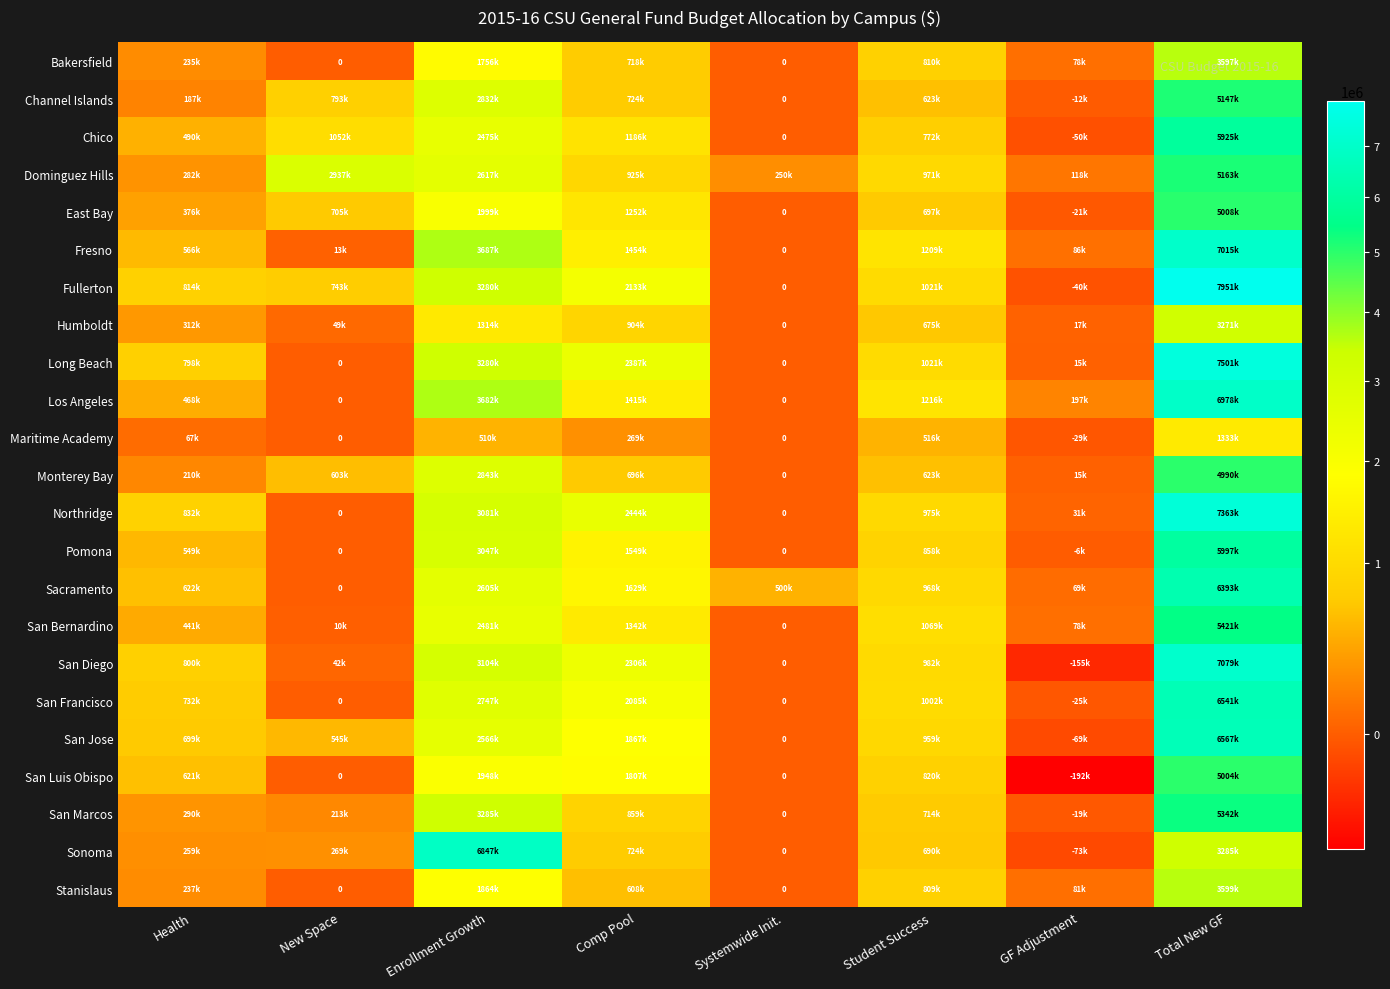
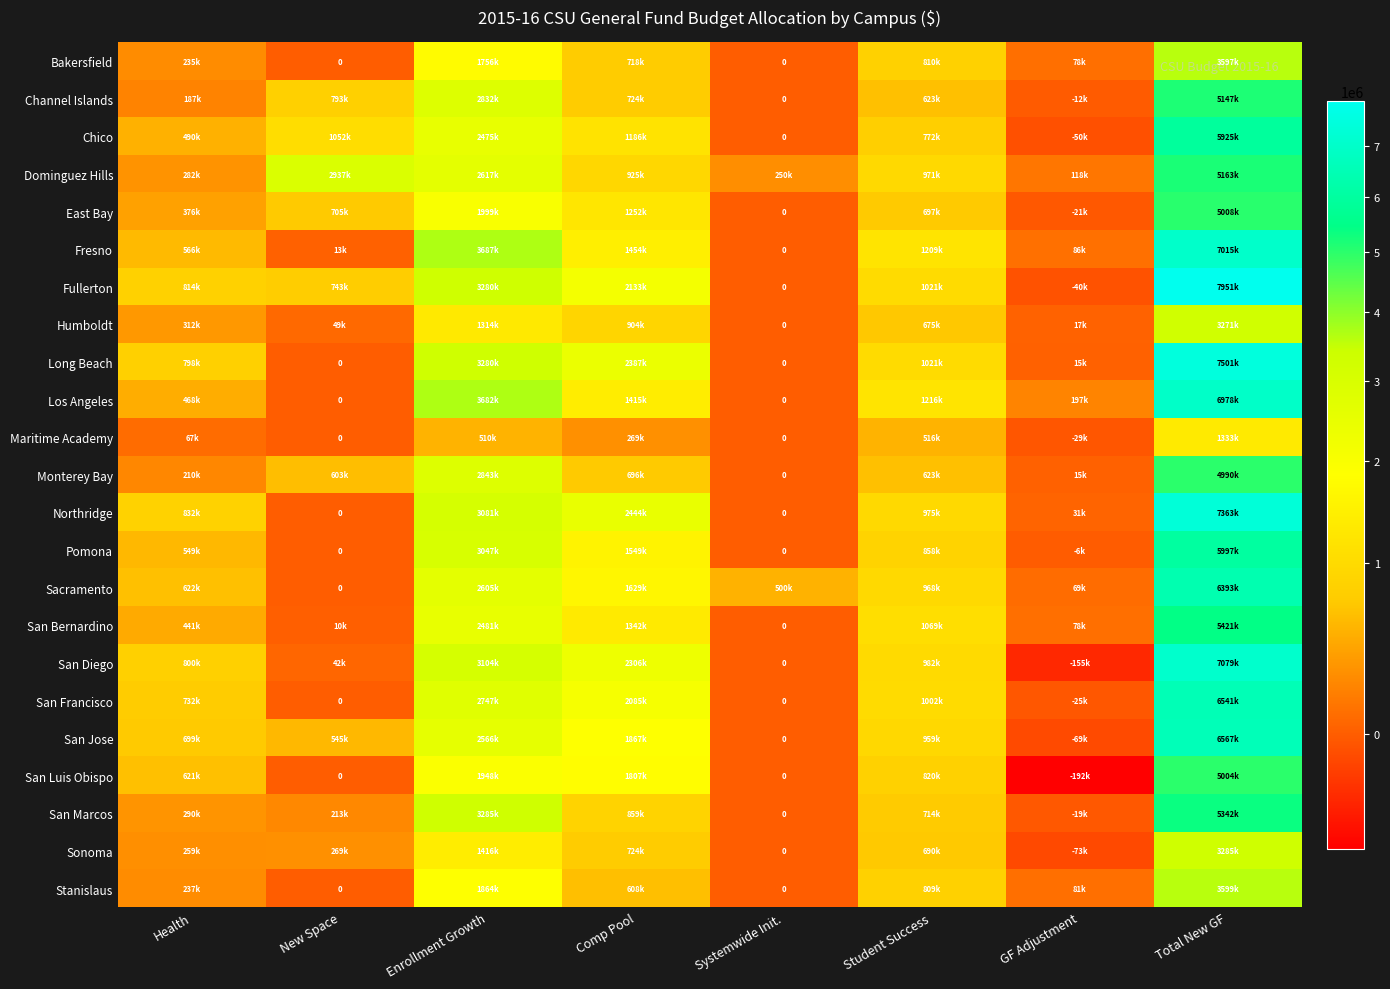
Sonoma, Enrollment Growth: 6847k -> 1416k
